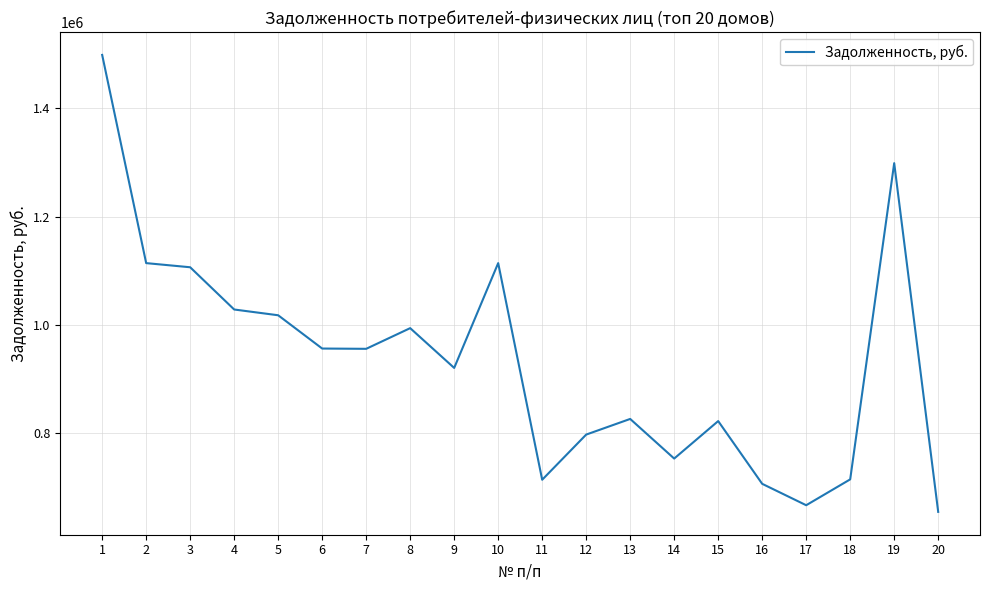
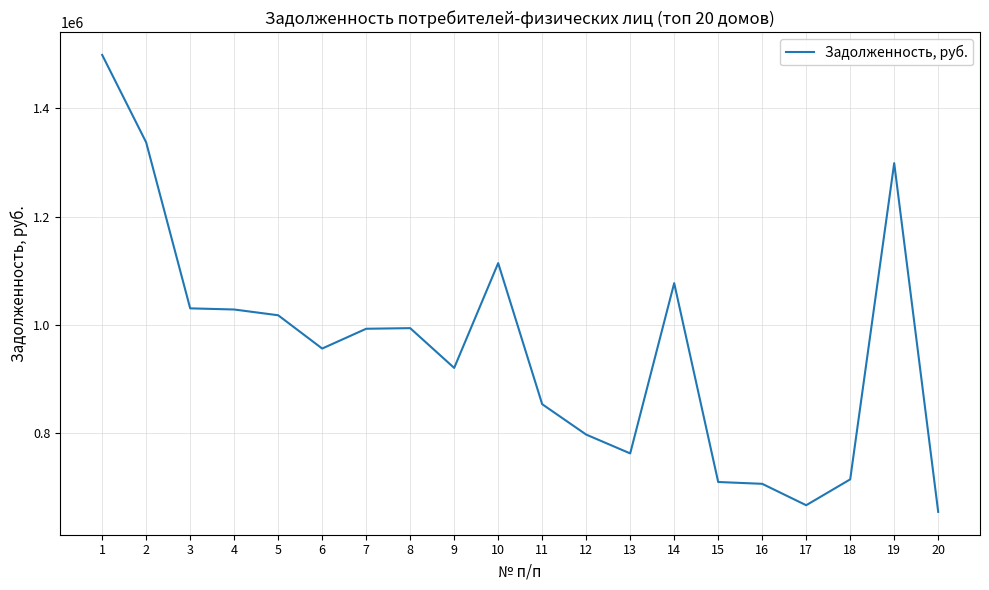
2: 1110000 -> 1340000
3: 1110000 -> 1030000
7: 960000 -> 990000
11: 710000 -> 850000
13: 830000 -> 760000
14: 750000 -> 1080000
15: 820000 -> 710000
